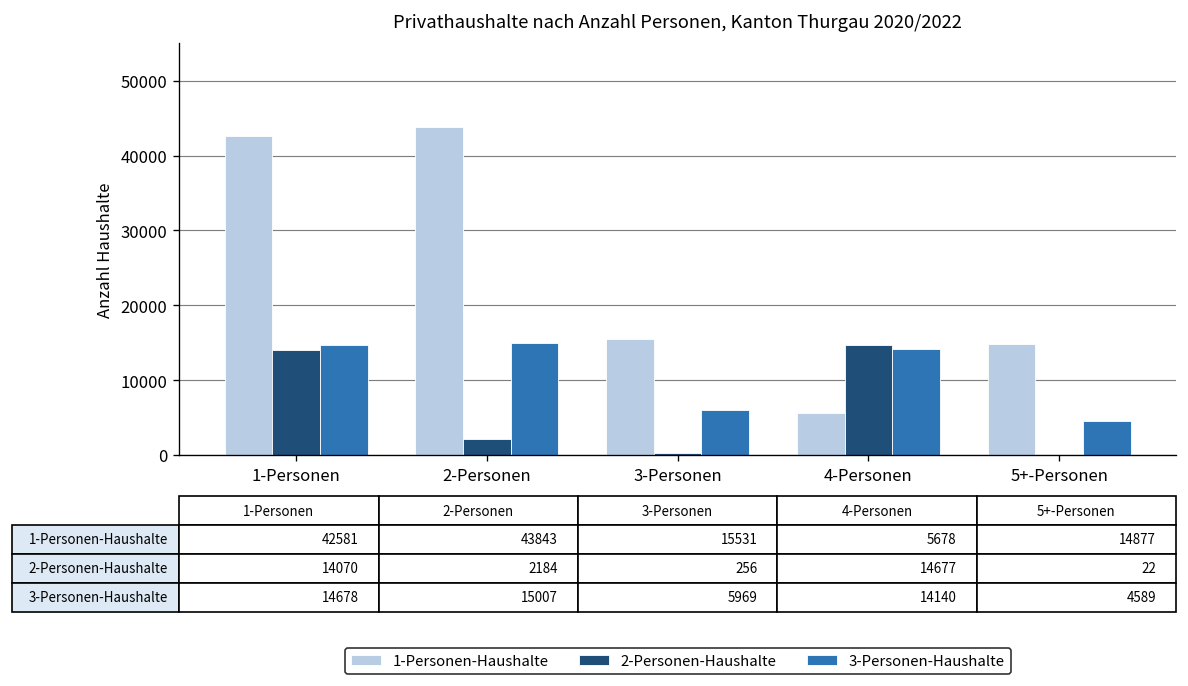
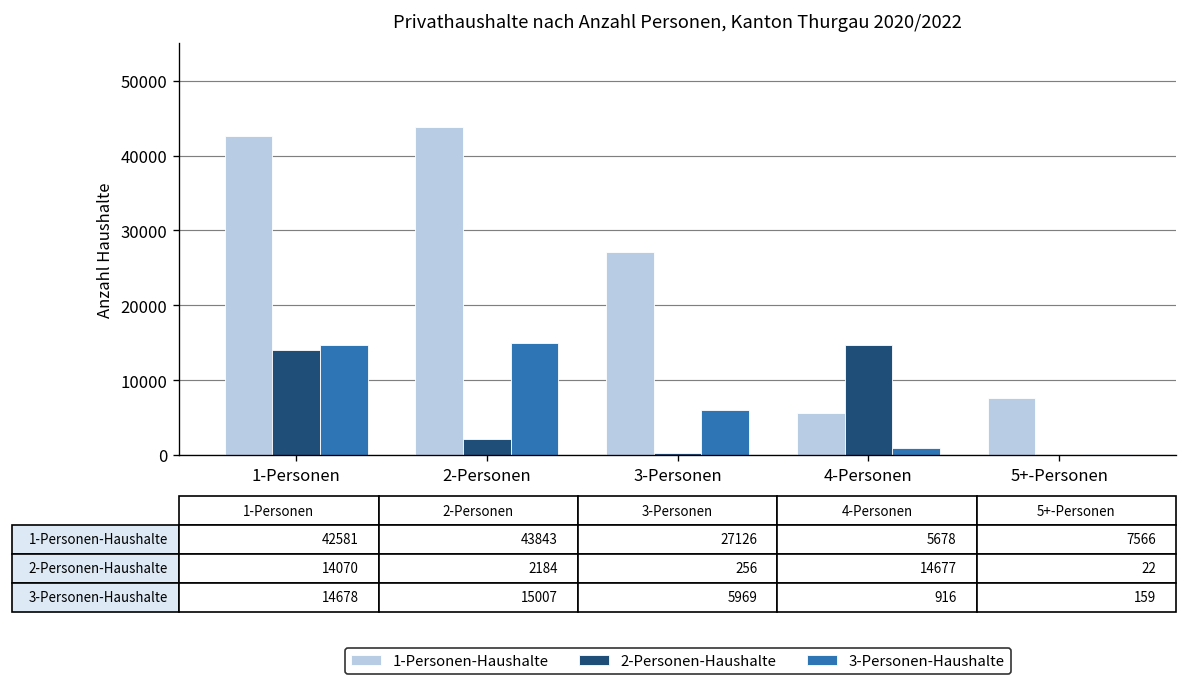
1-Personen-Haushalte, 3-Personen: 15531 -> 27126
3-Personen-Haushalte, 4-Personen: 14140 -> 916
1-Personen-Haushalte, 5+-Personen: 14877 -> 7566
3-Personen-Haushalte, 5+-Personen: 4589 -> 159
